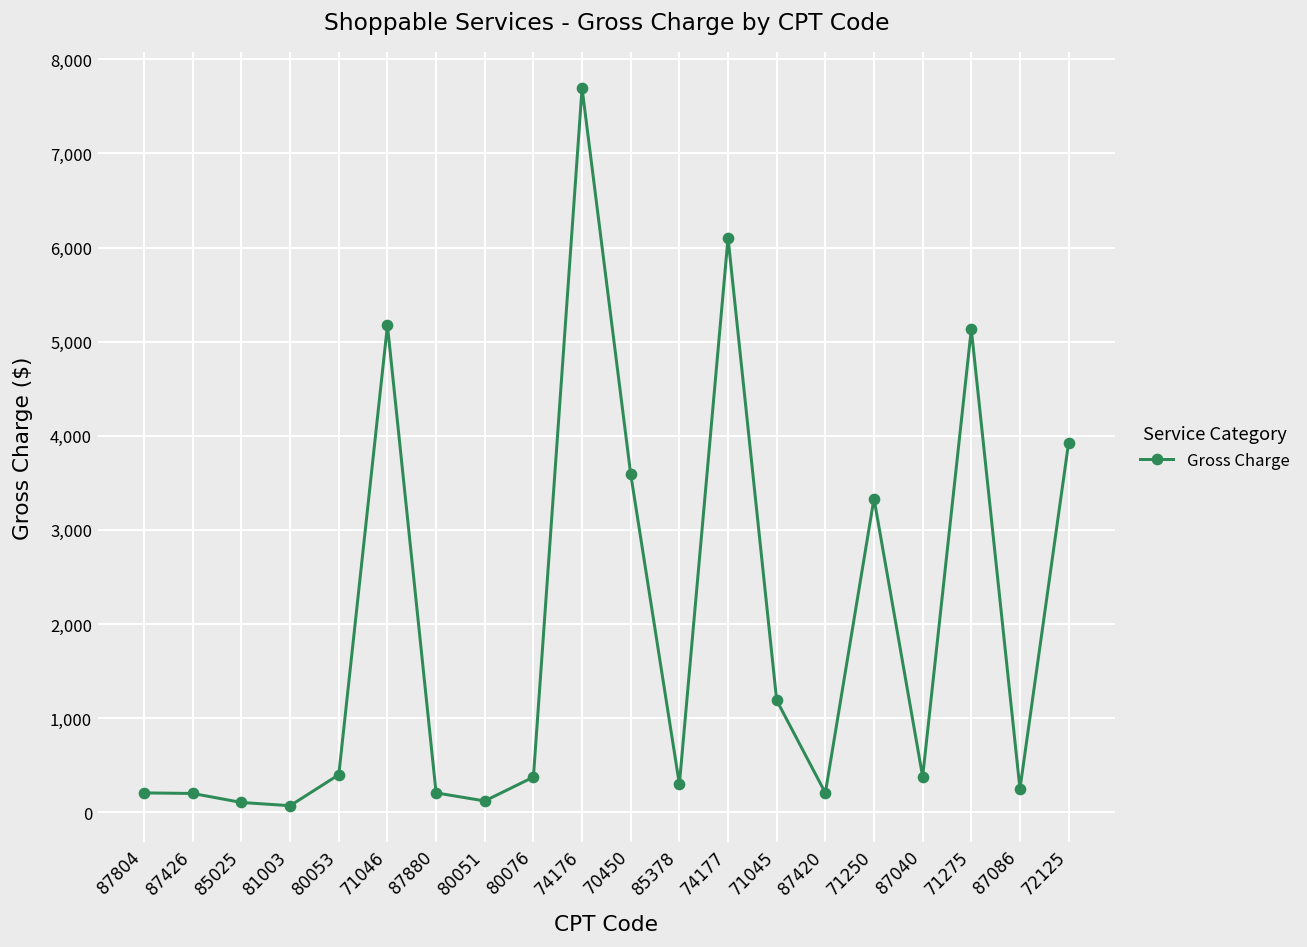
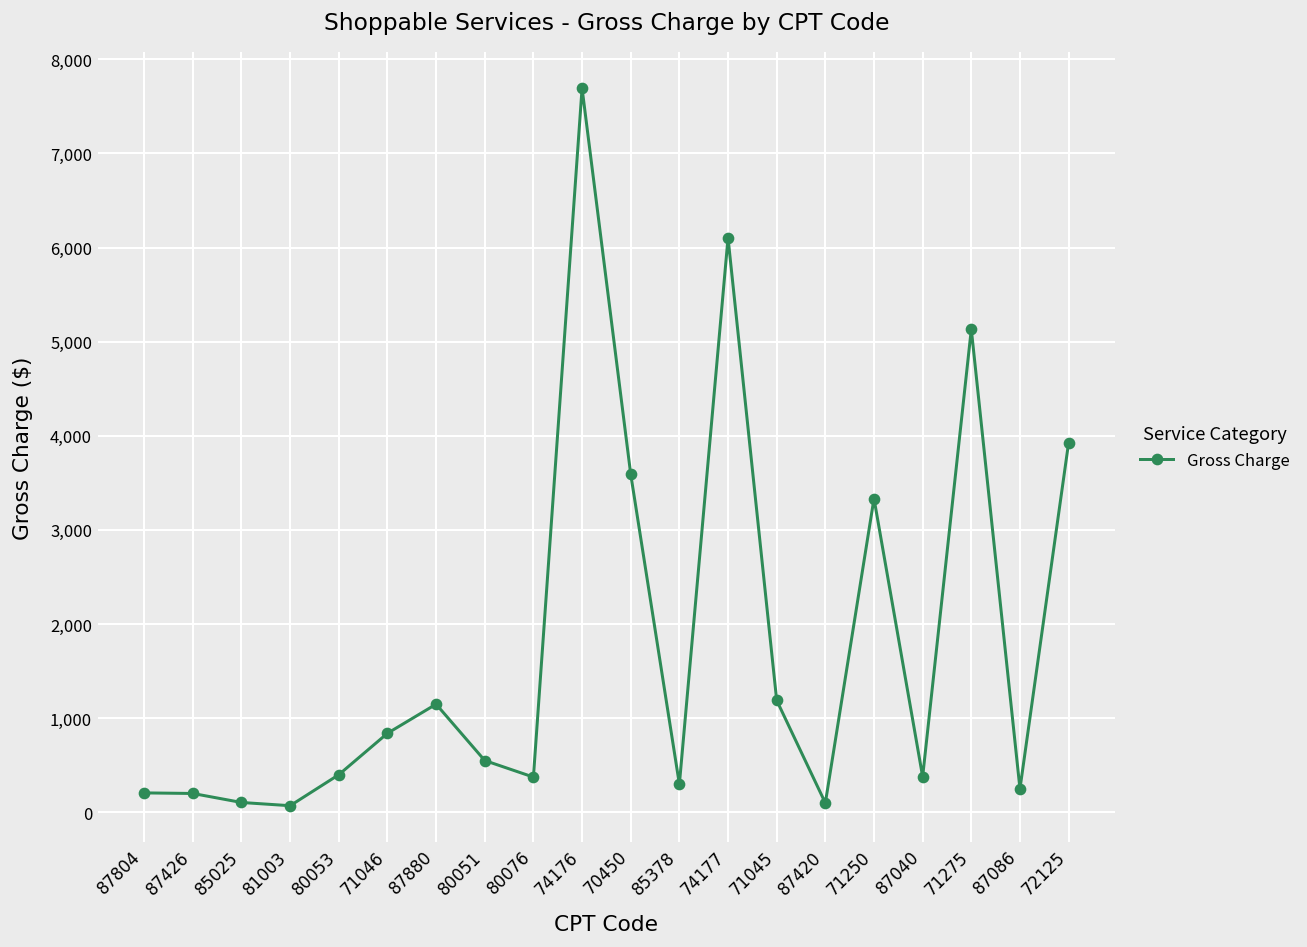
71046: 5,200 -> 800
87880: 200 -> 1,100
80051: 100 -> 600
87420: 200 -> 100
